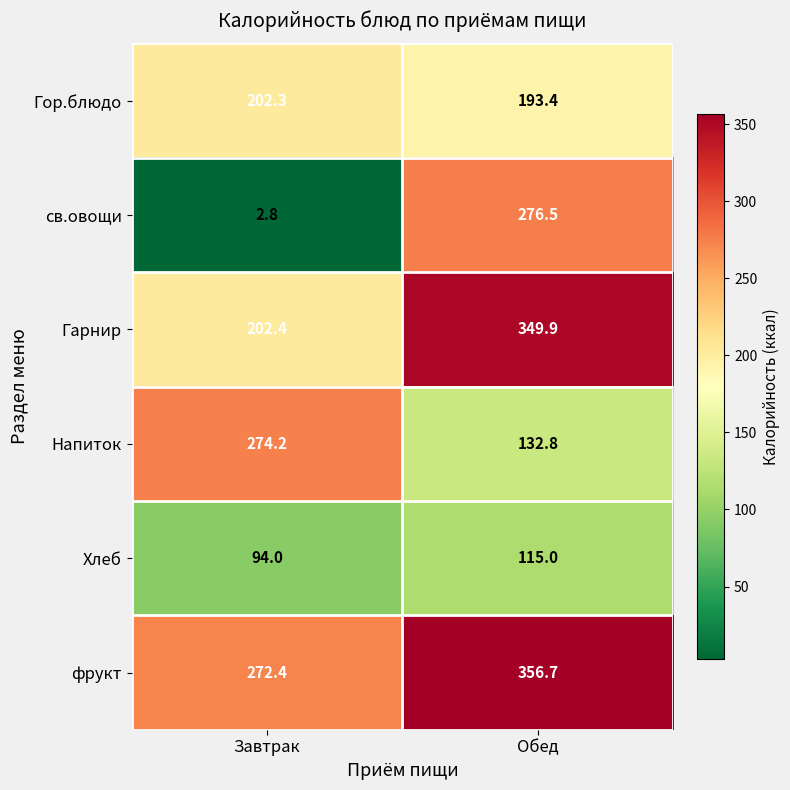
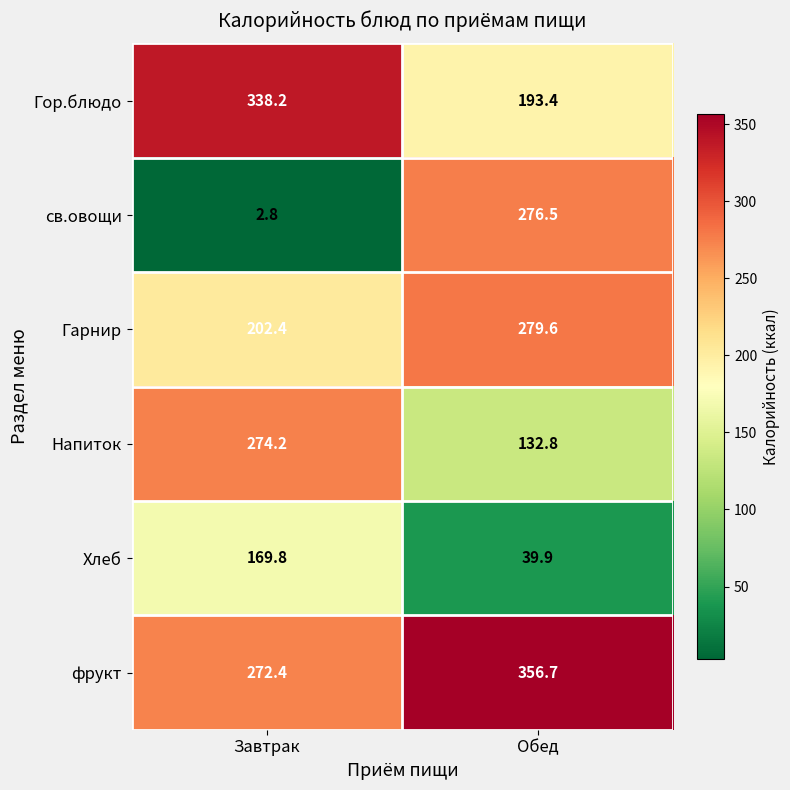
Гор.блюдо, Завтрак: 202.3 -> 338.2
Гарнир, Обед: 349.9 -> 279.6
Хлеб, Завтрак: 94.0 -> 169.8
Хлеб, Обед: 115.0 -> 39.9
